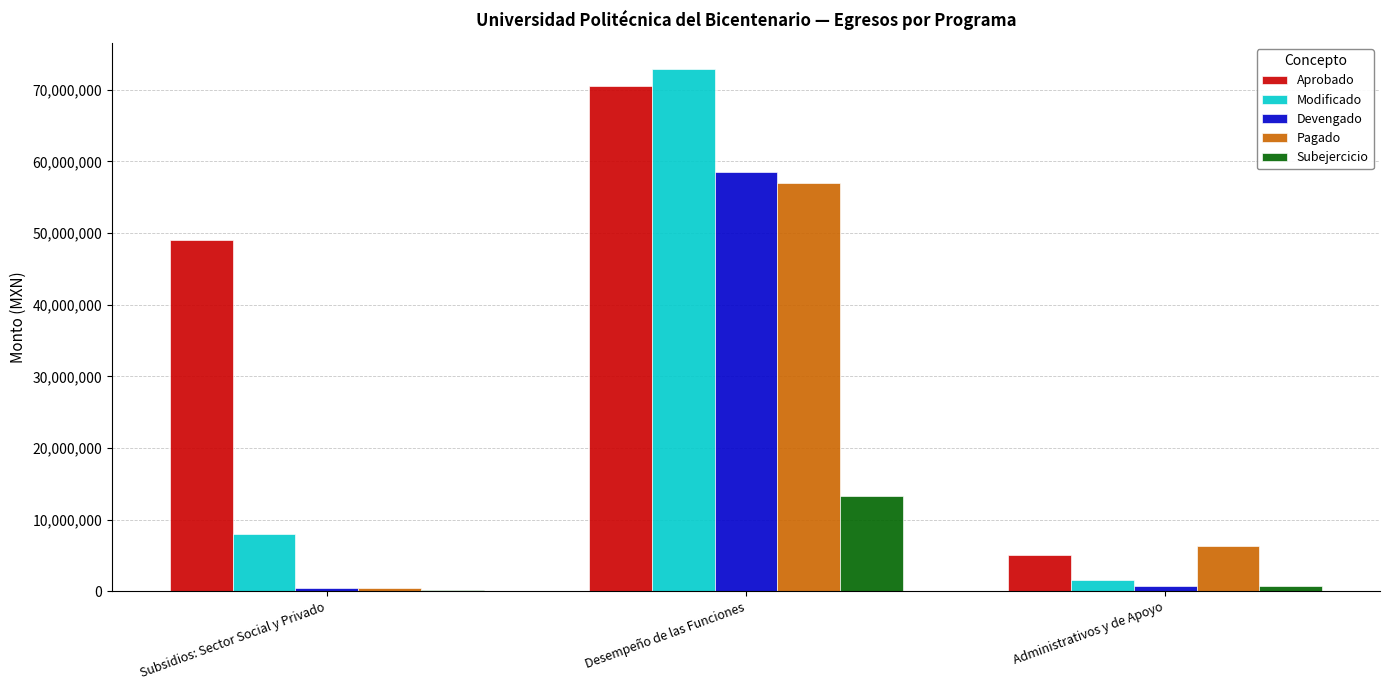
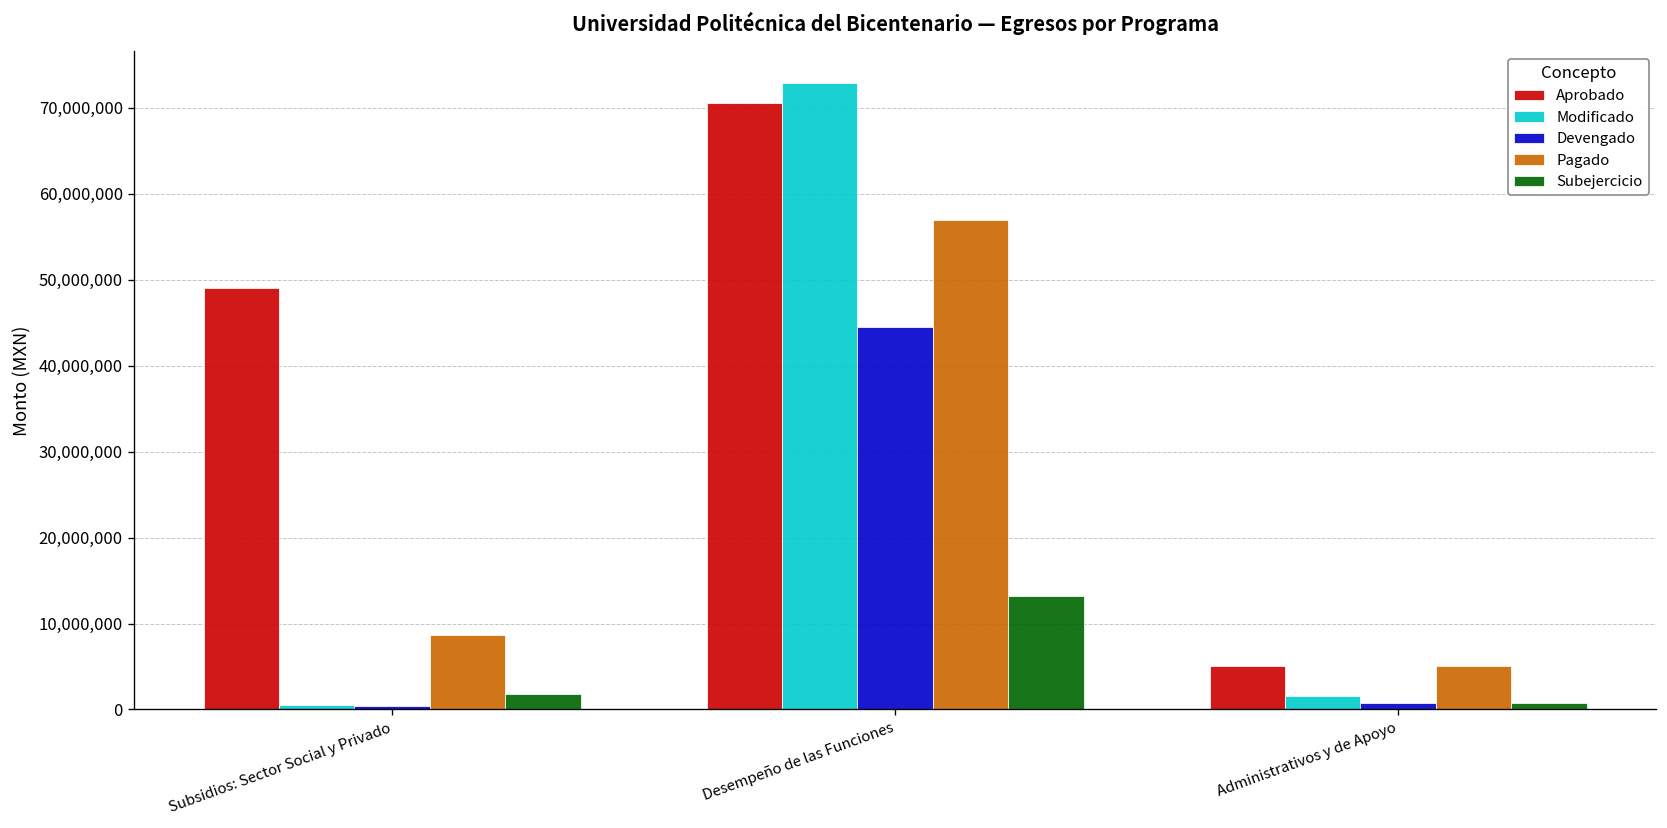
Modificado, Subsidios: Sector Social y Privado: 8,000,000 -> 1,000,000
Pagado, Subsidios: Sector Social y Privado: 0 -> 9,000,000
Subejercicio, Subsidios: Sector Social y Privado: 0 -> 2,000,000
Devengado, Desempeño de las Funciones: 59,000,000 -> 45,000,000
Pagado, Administrativos y de Apoyo: 6,000,000 -> 5,000,000
